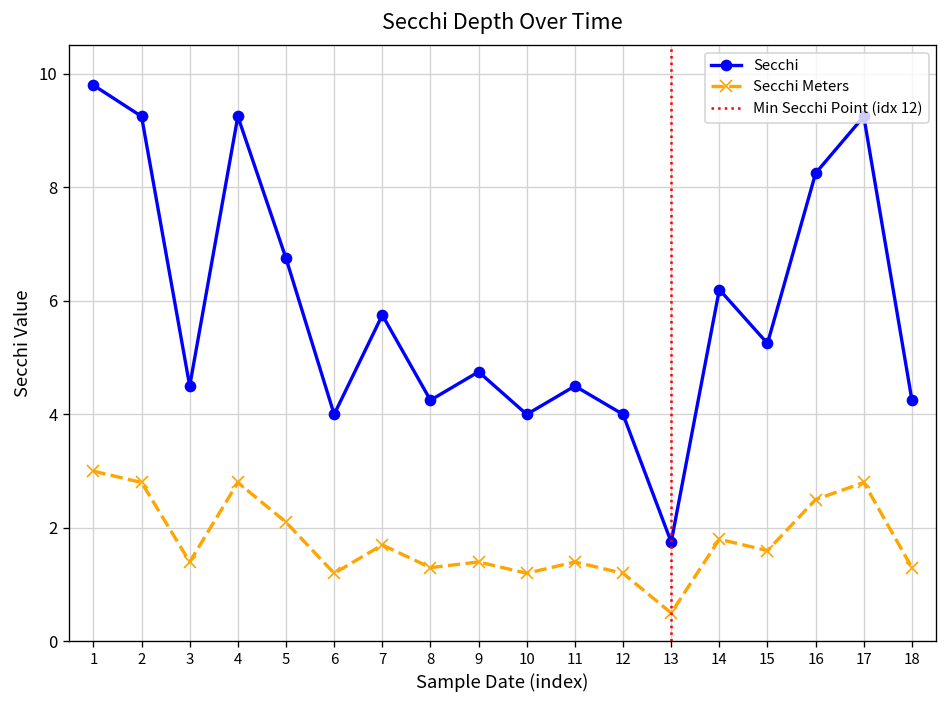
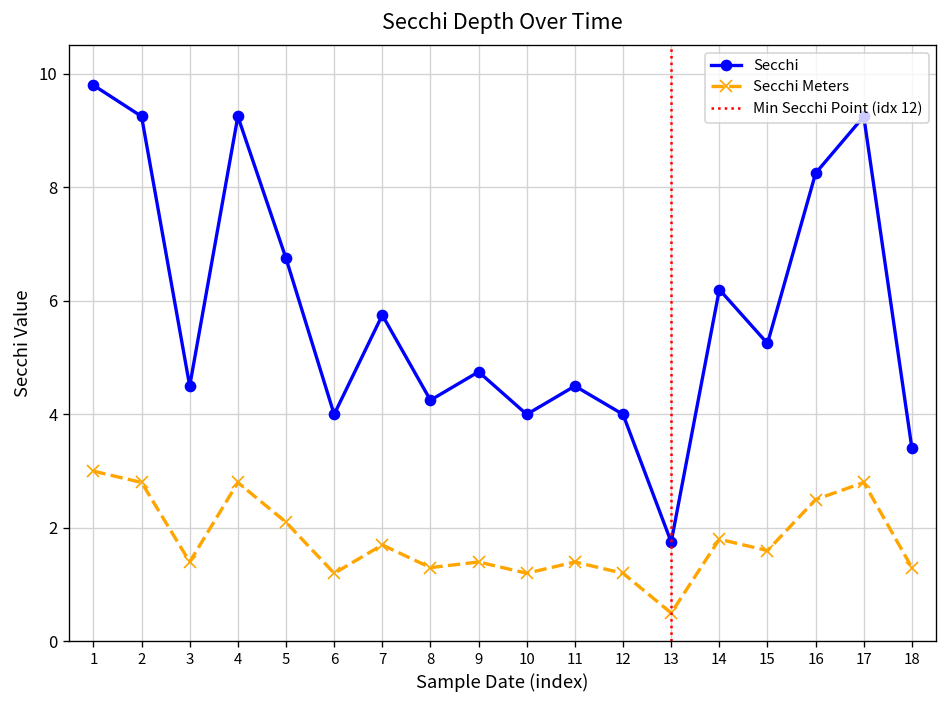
Secchi, 18: 4.3 -> 3.4
